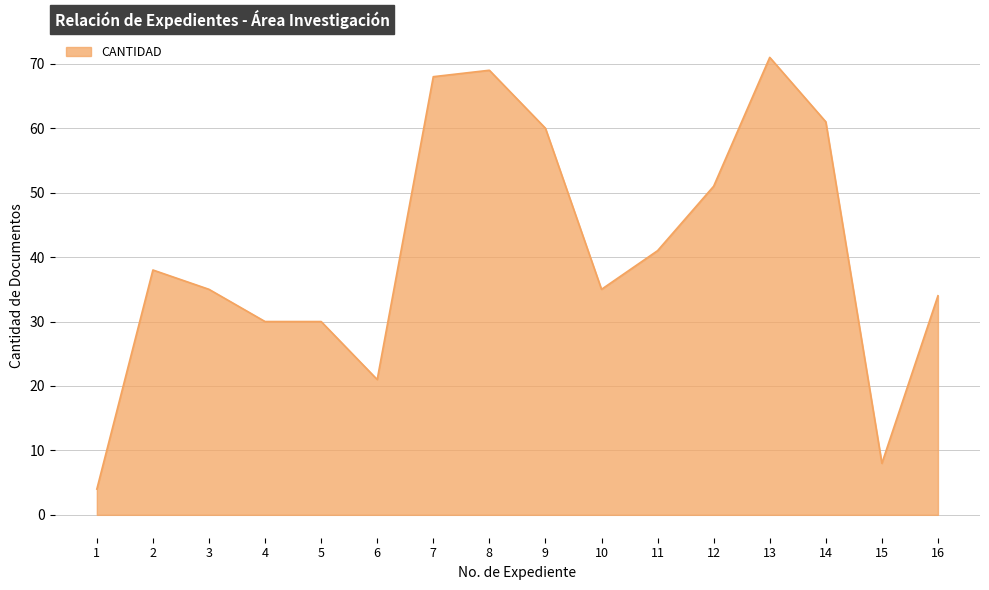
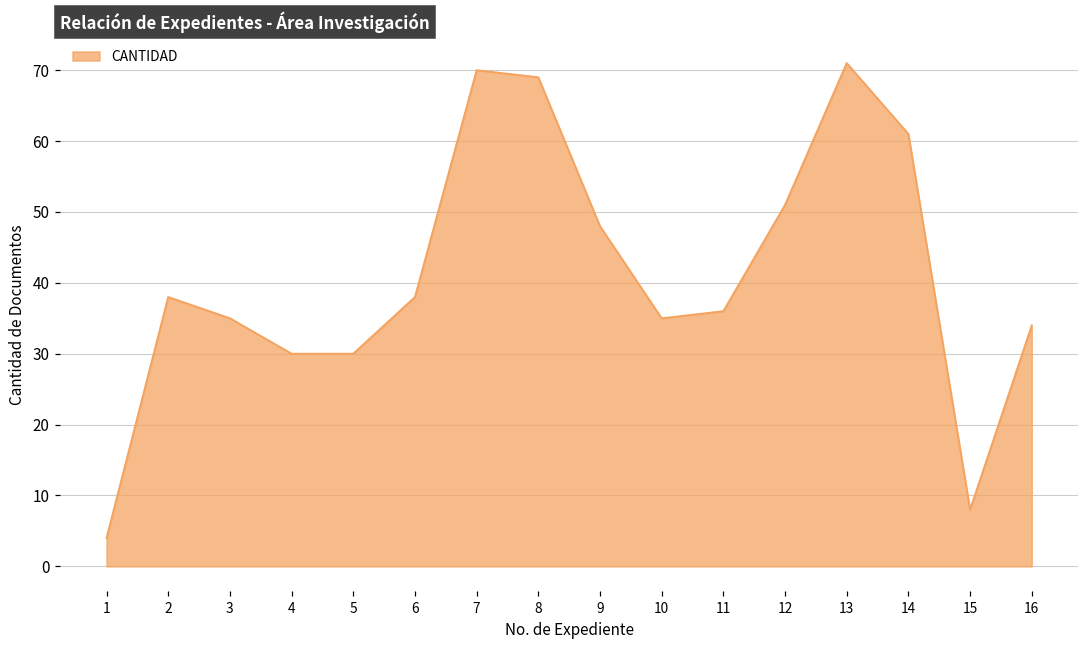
6: 21 -> 38
7: 68 -> 70
9: 60 -> 48
11: 41 -> 36
